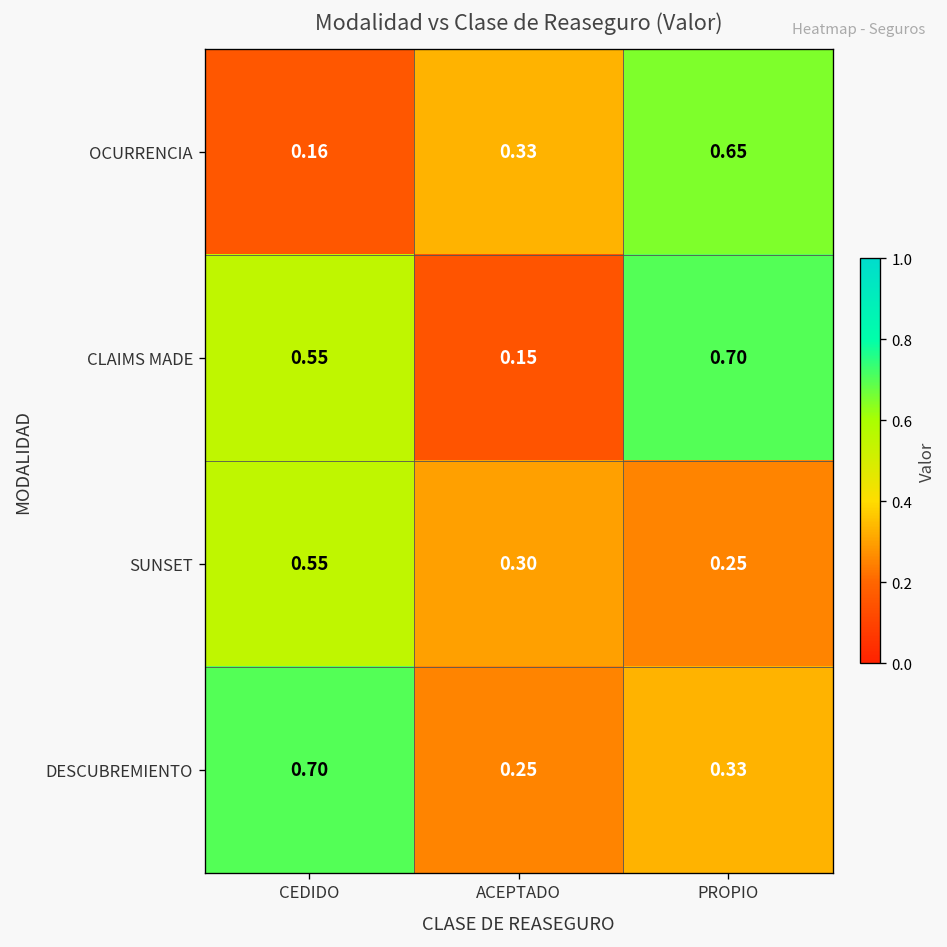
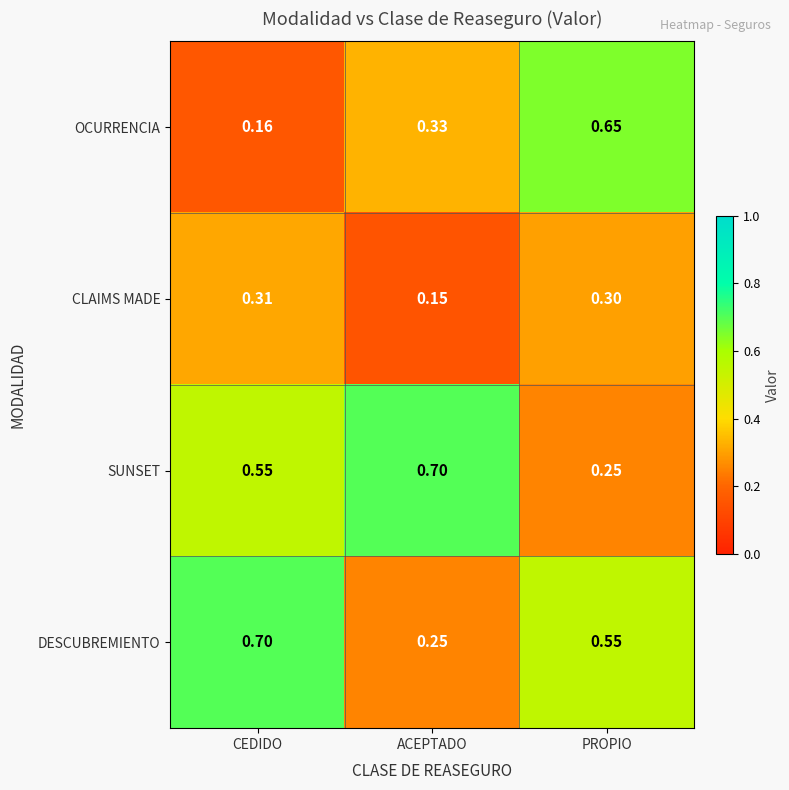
CLAIMS MADE, CEDIDO: 0.55 -> 0.31
CLAIMS MADE, PROPIO: 0.70 -> 0.30
SUNSET, ACEPTADO: 0.30 -> 0.70
DESCUBREMIENTO, PROPIO: 0.33 -> 0.55
